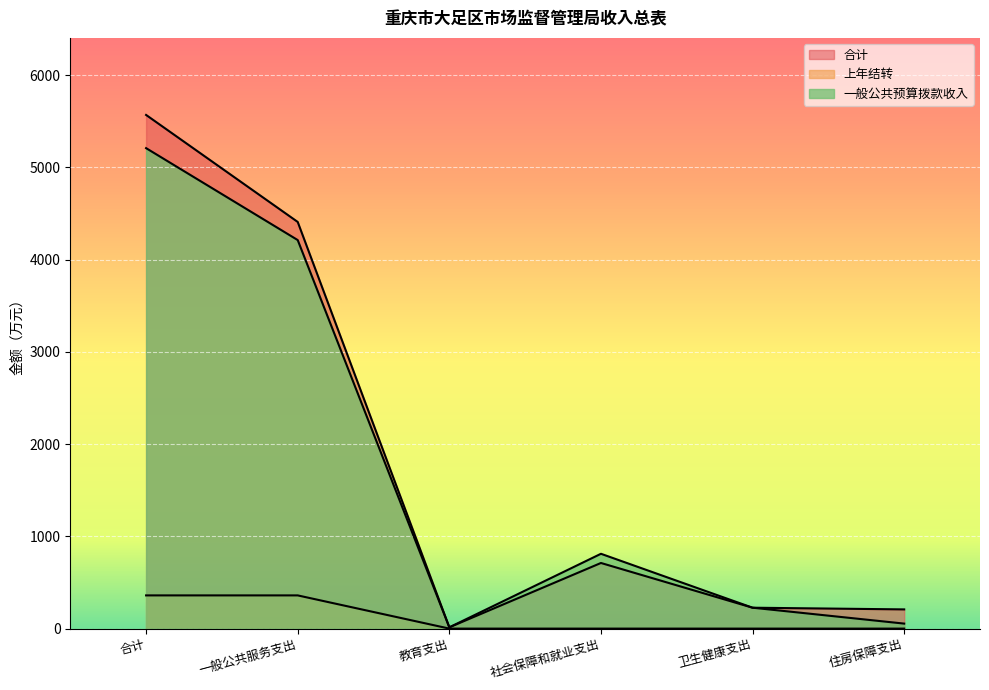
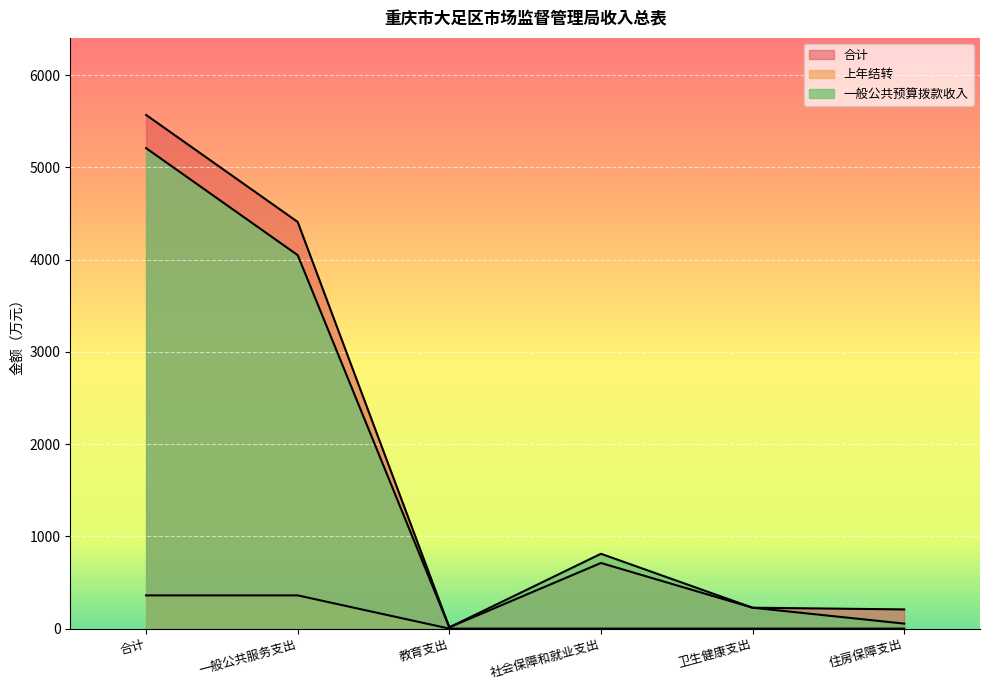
一般公共预算拨款收入, 一般公共服务支出: 4200 -> 4000
